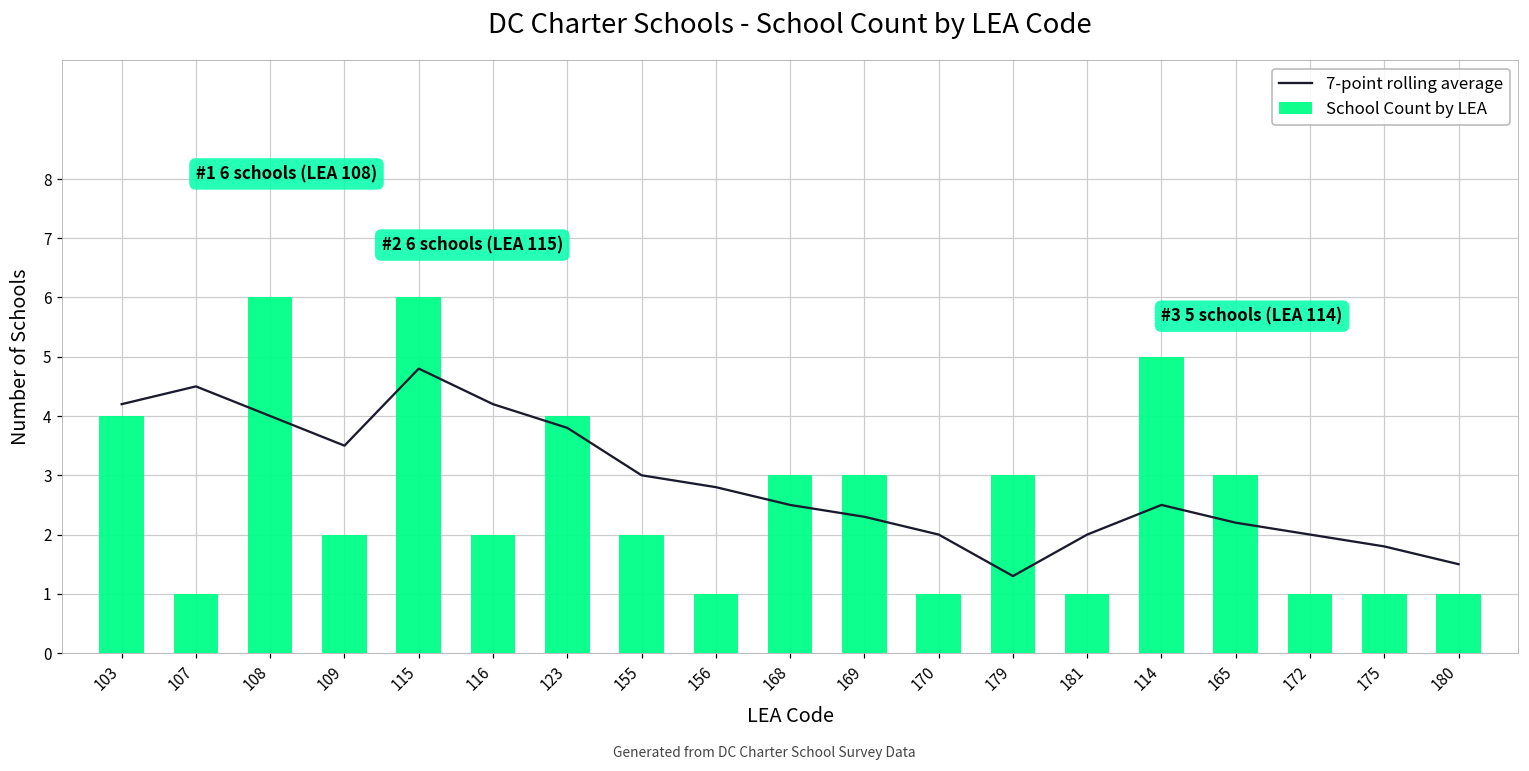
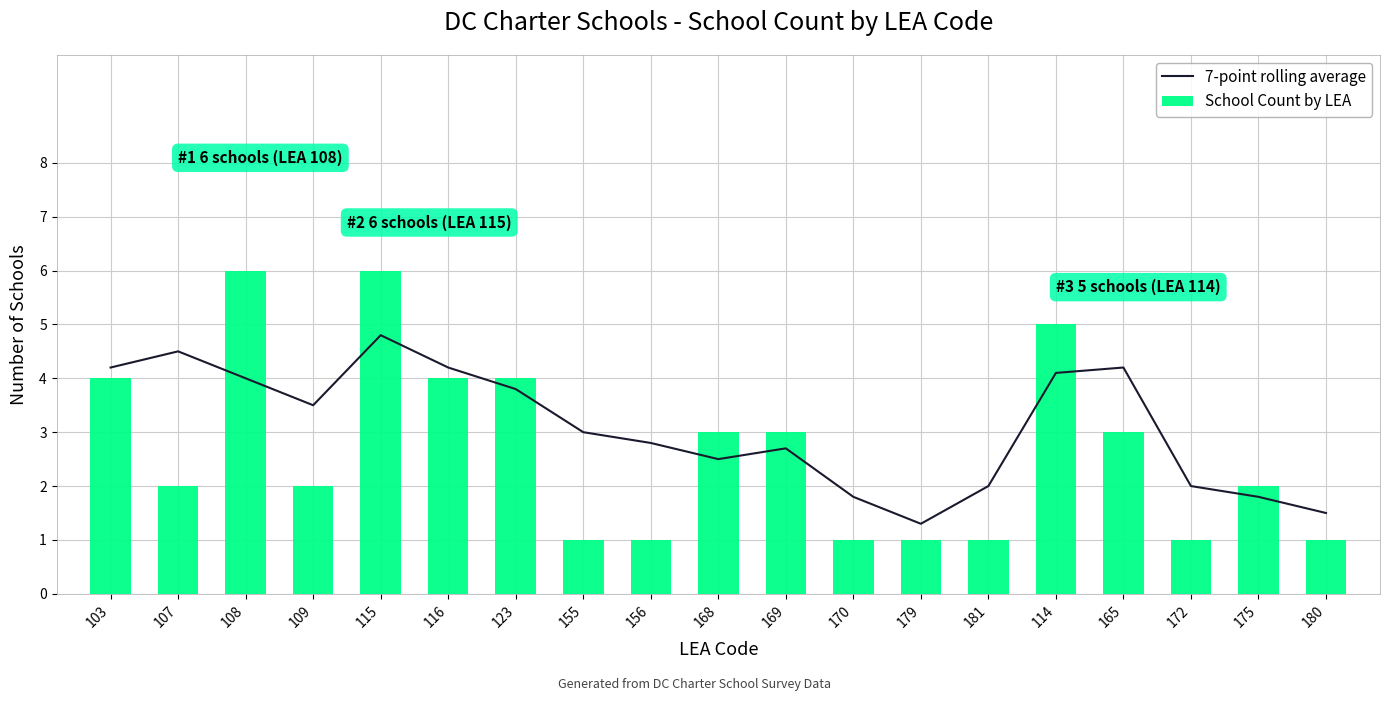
School Count by LEA, 107: 1 -> 2
School Count by LEA, 116: 2 -> 4
School Count by LEA, 155: 2 -> 1
7-point rolling average, 169: 2.3 -> 2.7
7-point rolling average, 170: 2.0 -> 1.8
School Count by LEA, 179: 3 -> 1
7-point rolling average, 114: 2.5 -> 4.1
7-point rolling average, 165: 2.2 -> 4.2
School Count by LEA, 175: 1 -> 2
